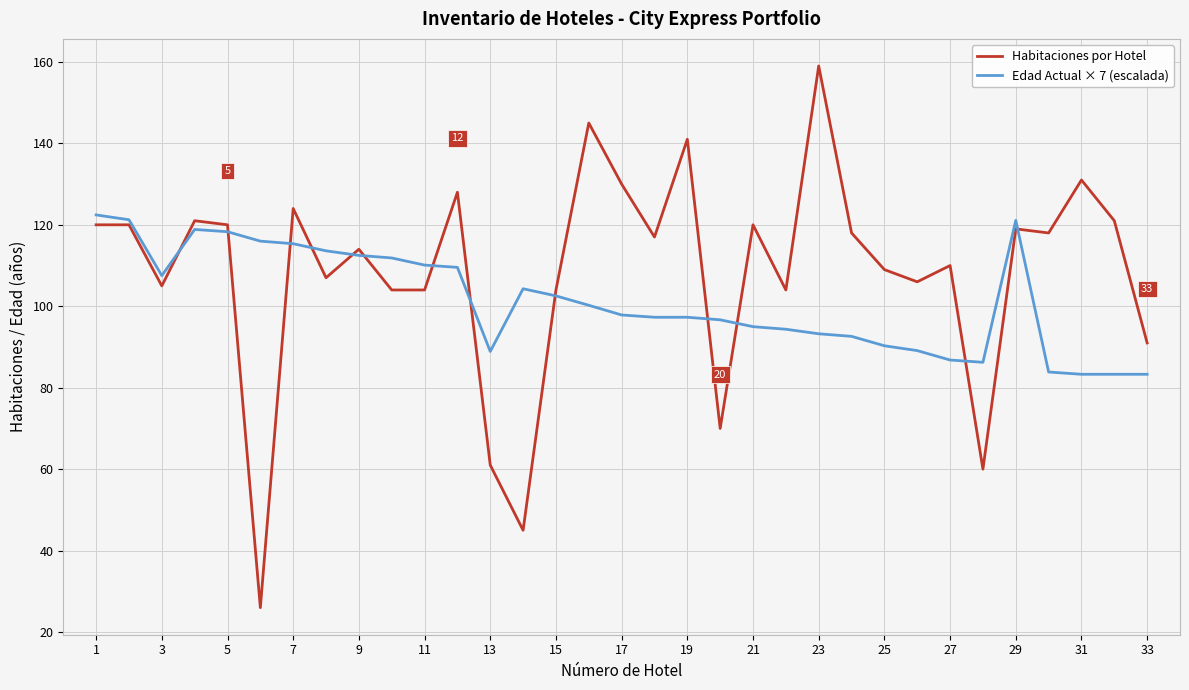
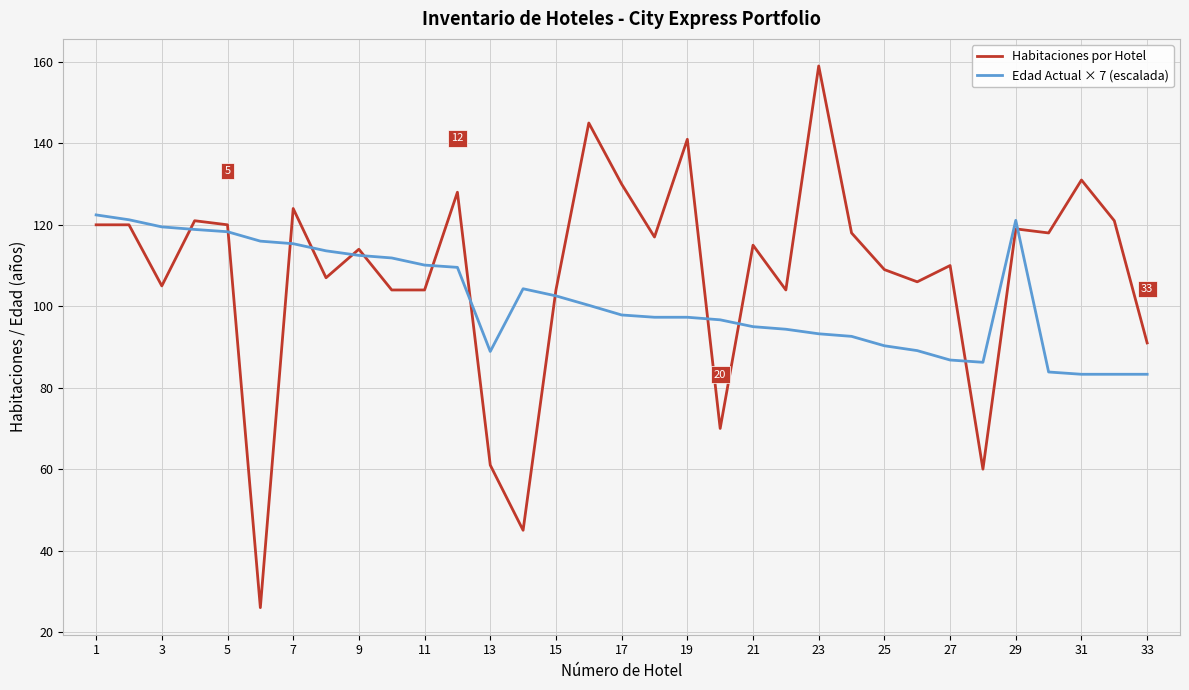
Edad Actual × 7 (escalada), 3: 108 -> 119
Habitaciones por Hotel, 21: 120 -> 115
